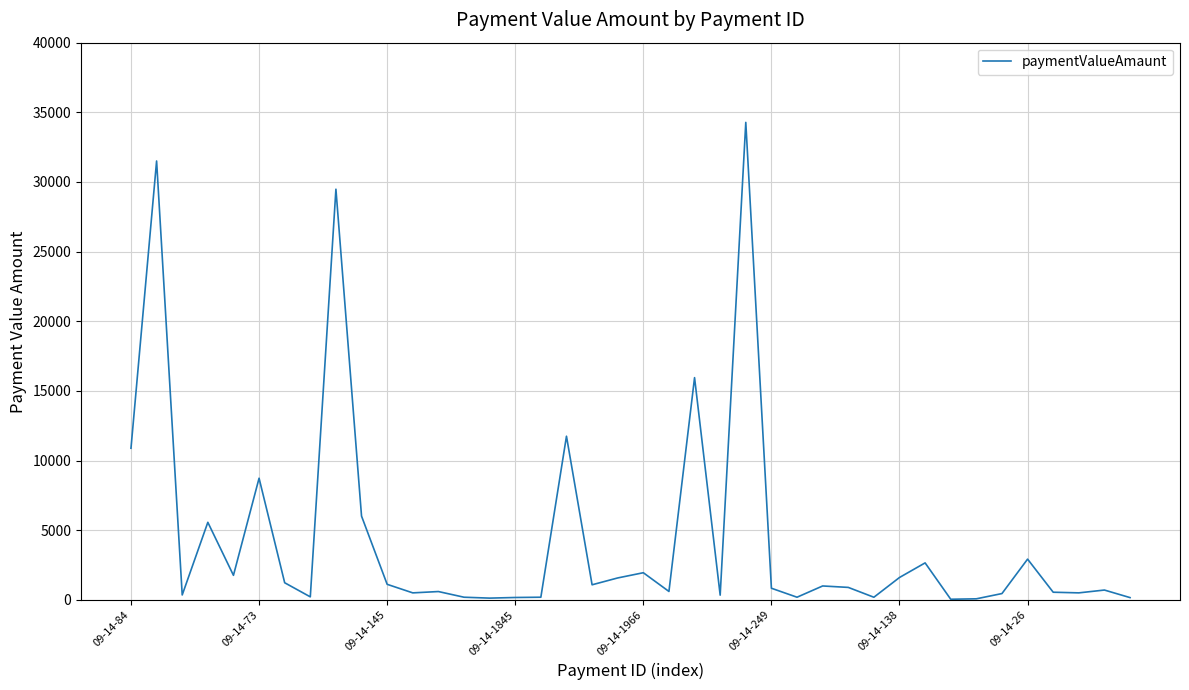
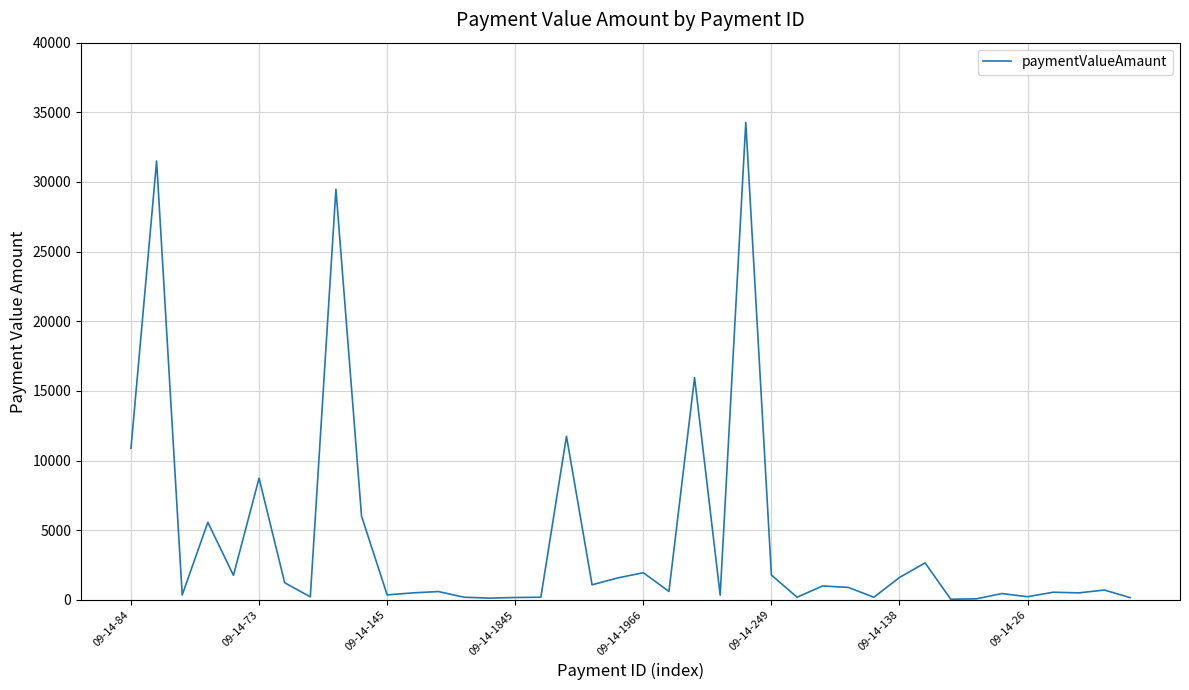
09-14-145: 1100 -> 400
09-14-249: 800 -> 1800
09-14-26: 2900 -> 200
